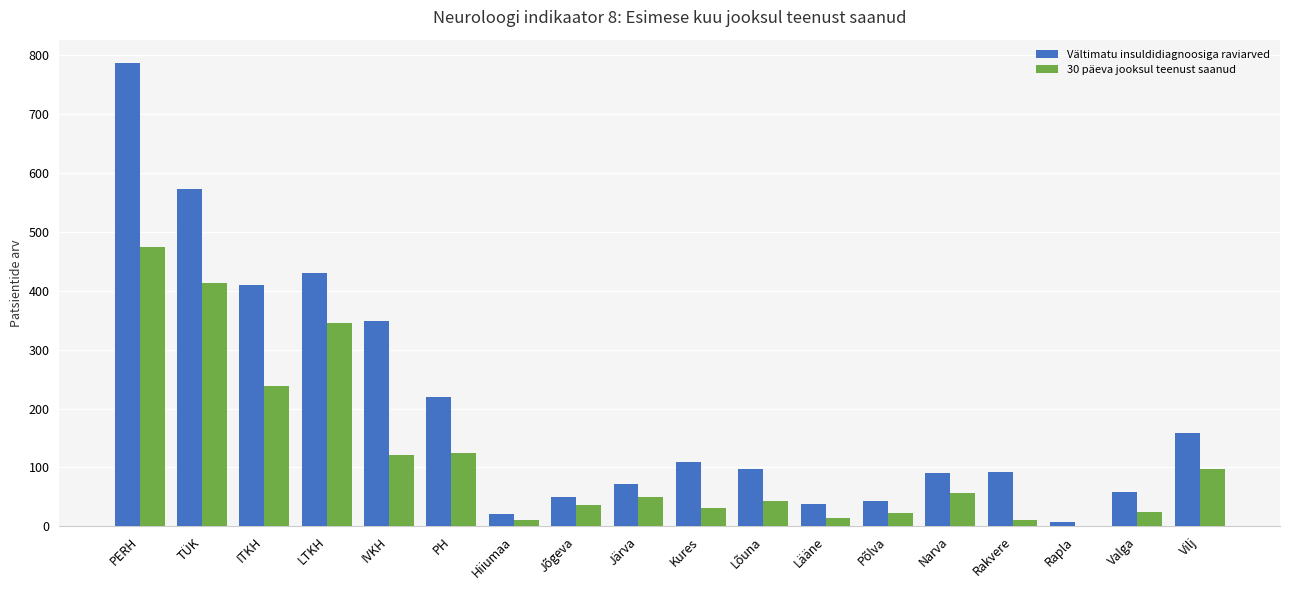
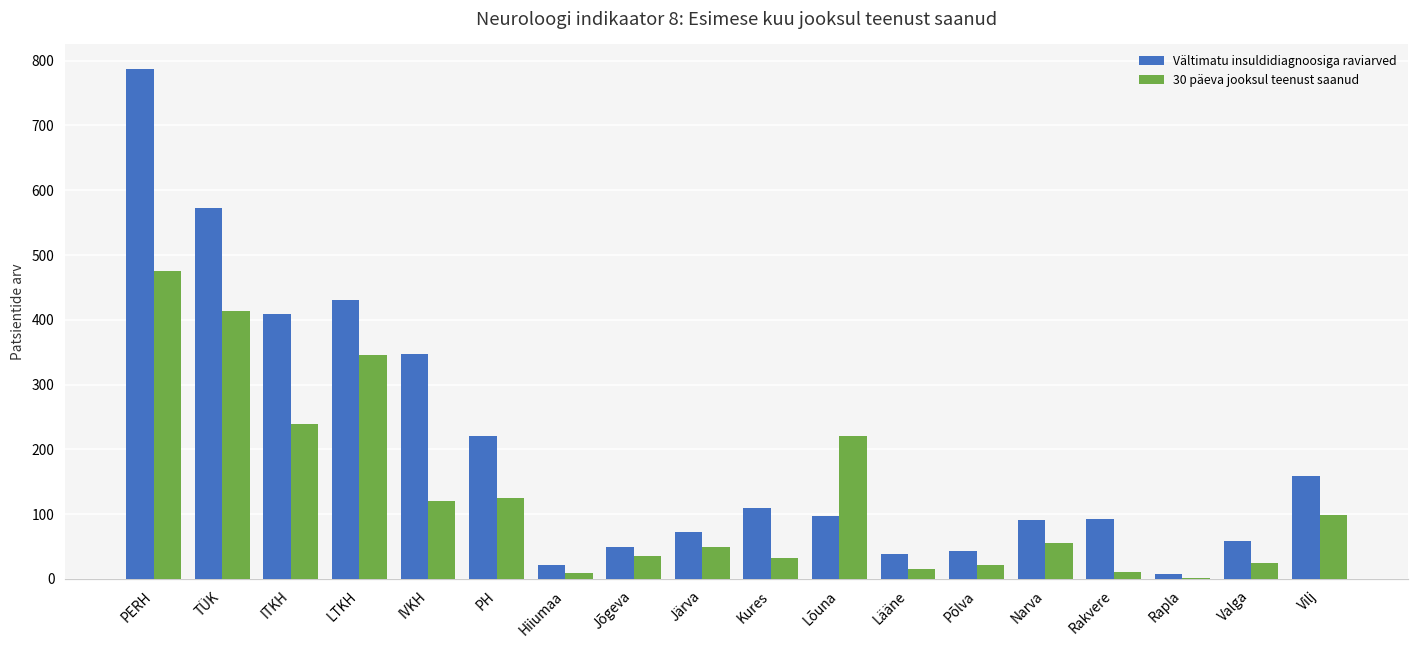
30 päeva jooksul teenust saanud, Lõuna: 40 -> 220
